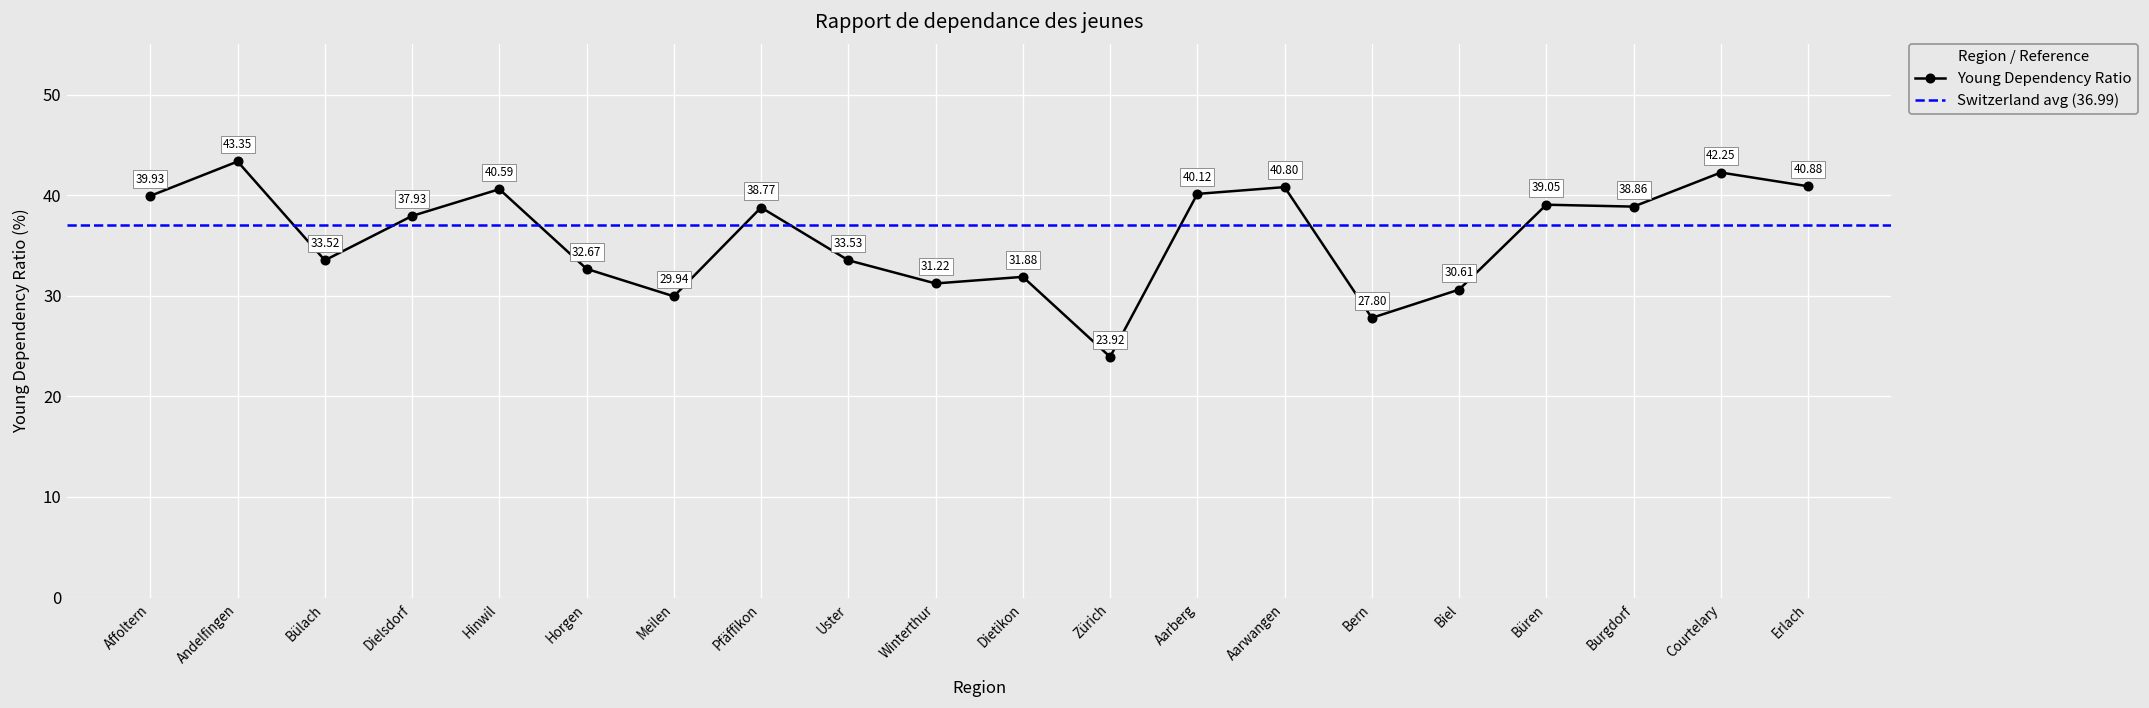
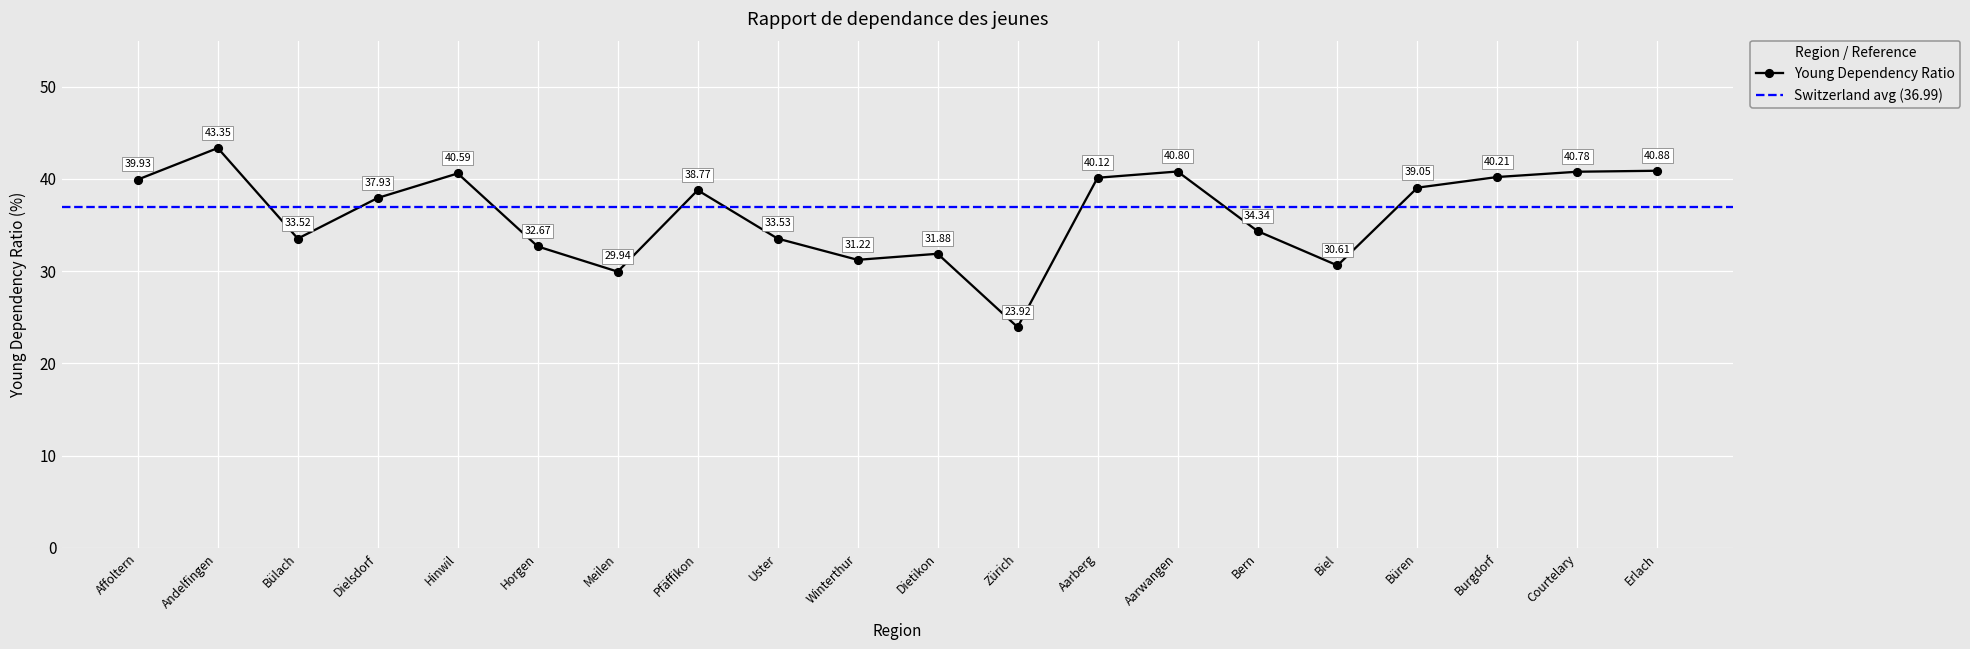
Bern: 27.80 -> 34.34
Burgdorf: 38.86 -> 40.21
Courtelary: 42.25 -> 40.78
